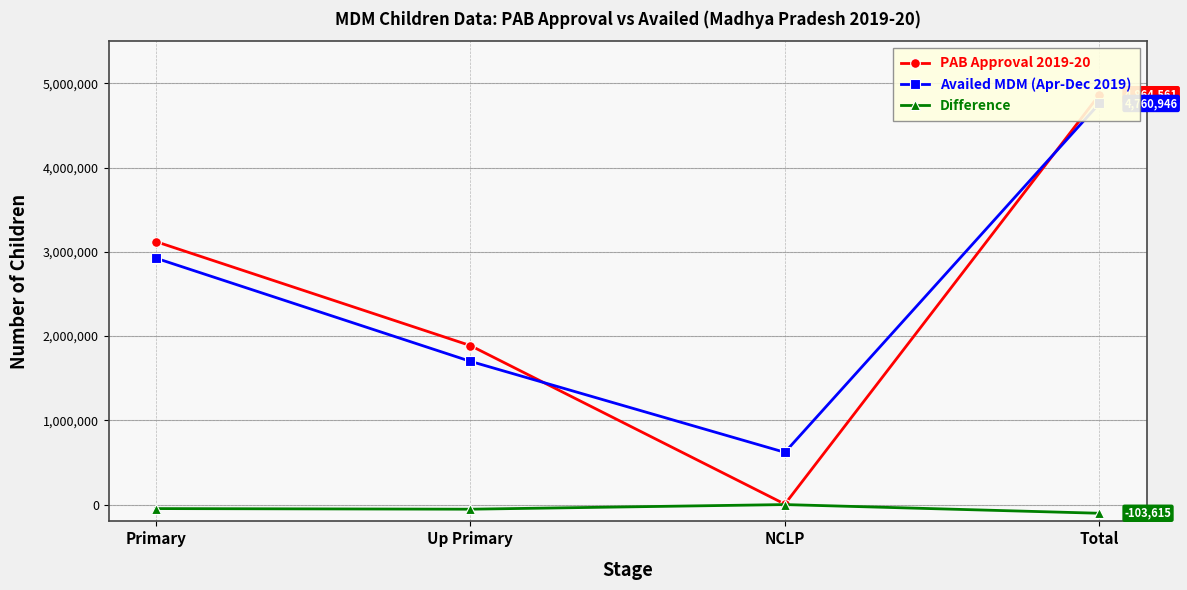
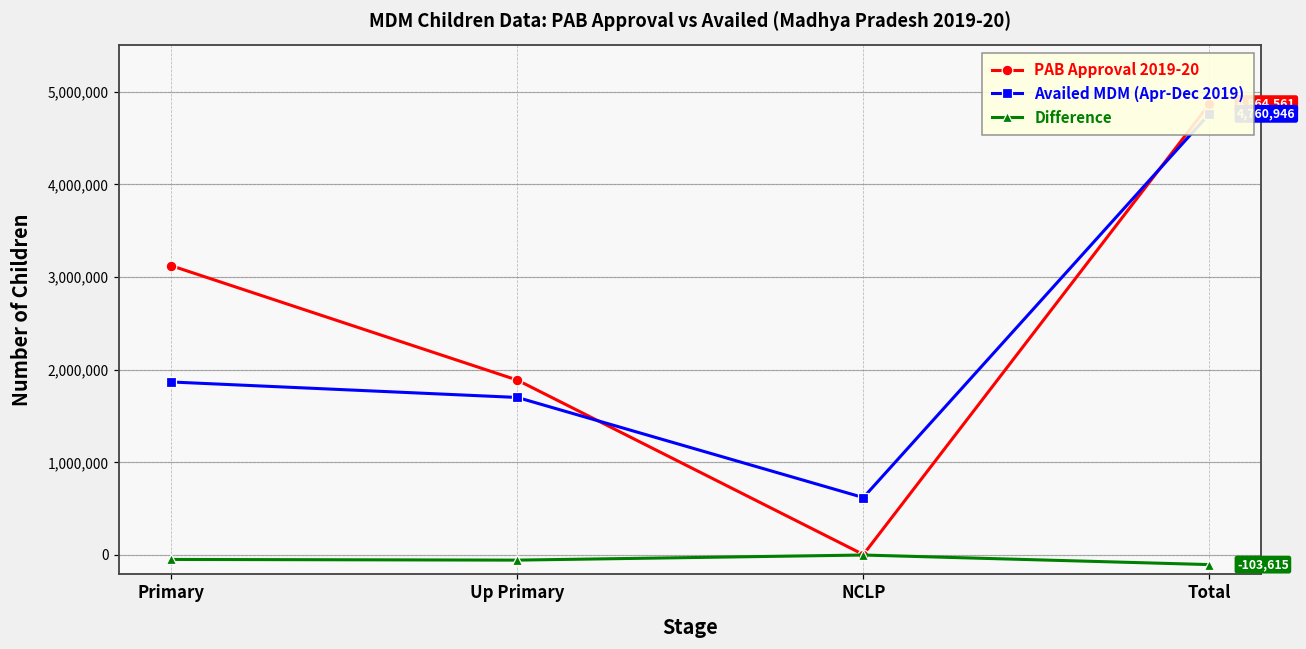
Availed MDM (Apr-Dec 2019), Primary: 2,900,000 -> 1,900,000
